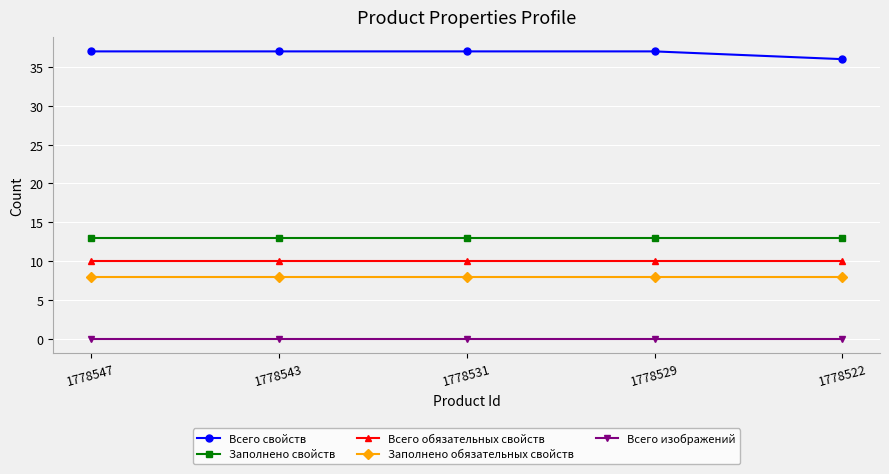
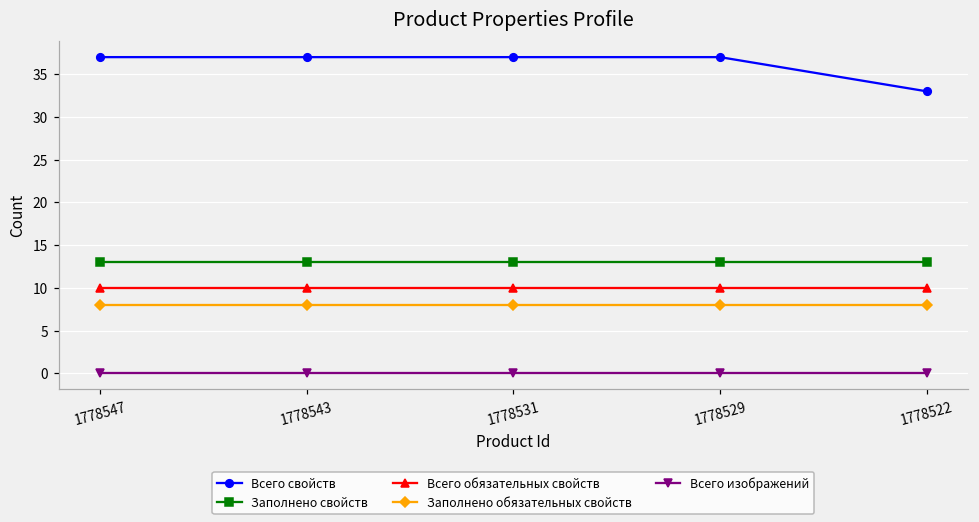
Всего свойств, 1778522: 36 -> 33
